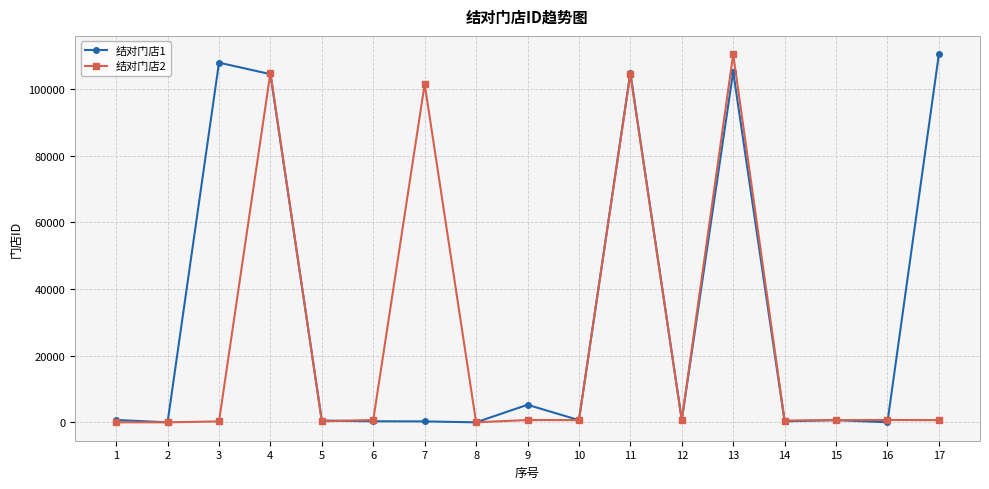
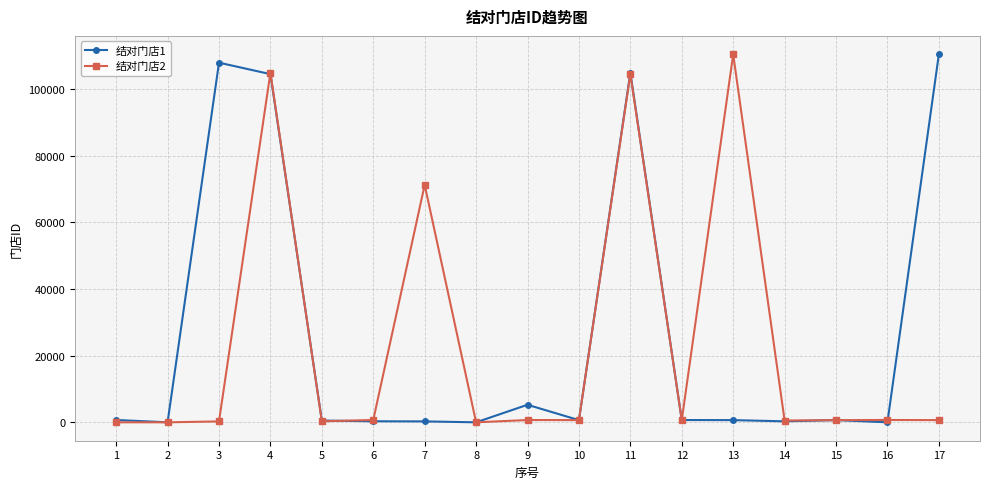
结对门店2, 7: 101000 -> 71000
结对门店1, 13: 105000 -> 1000
